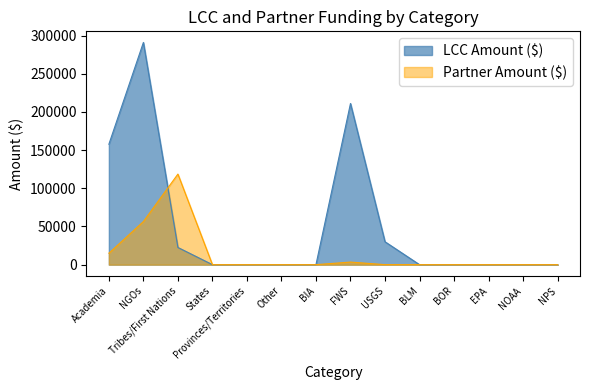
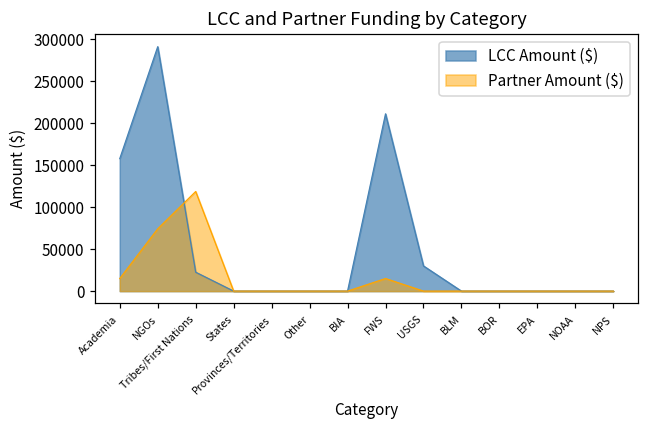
Partner Amount ($), NGOs: 60000 -> 70000
Partner Amount ($), FWS: 0 -> 20000
